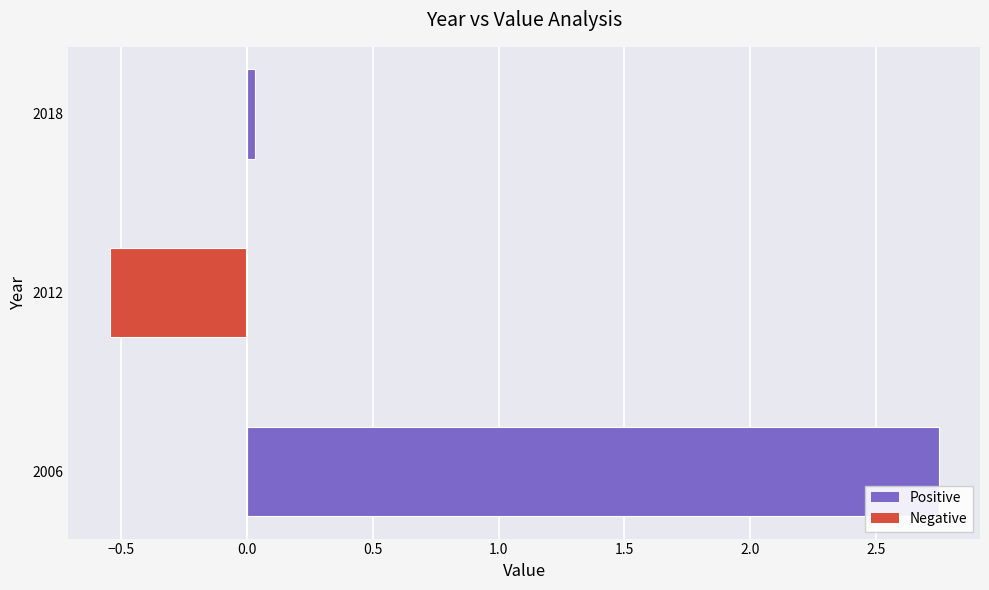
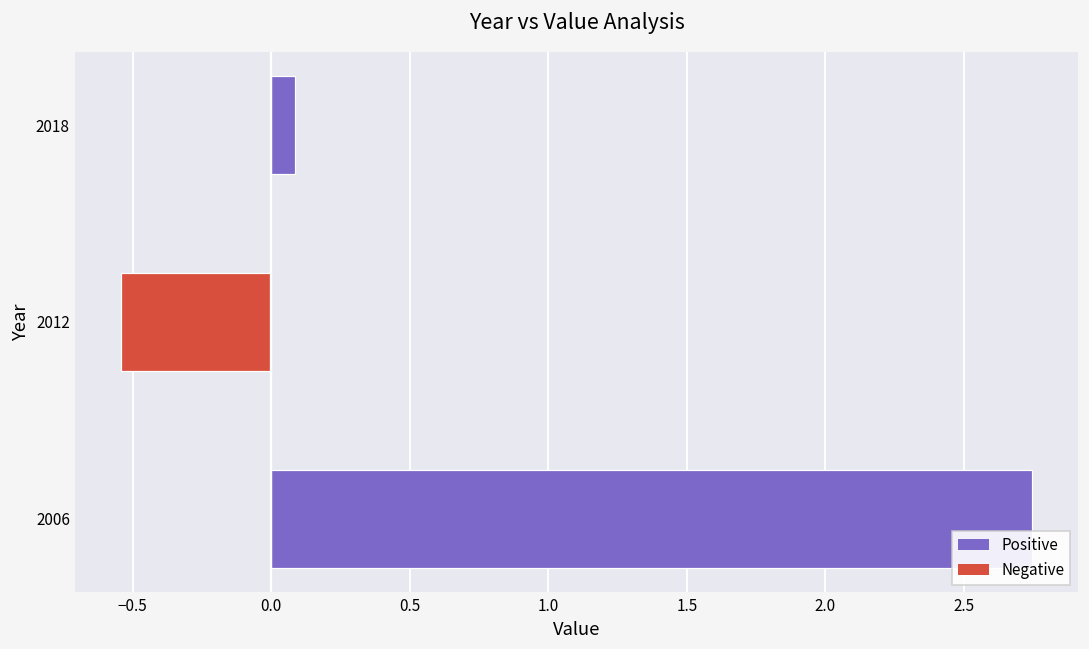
2018: 0.03 -> 0.08
